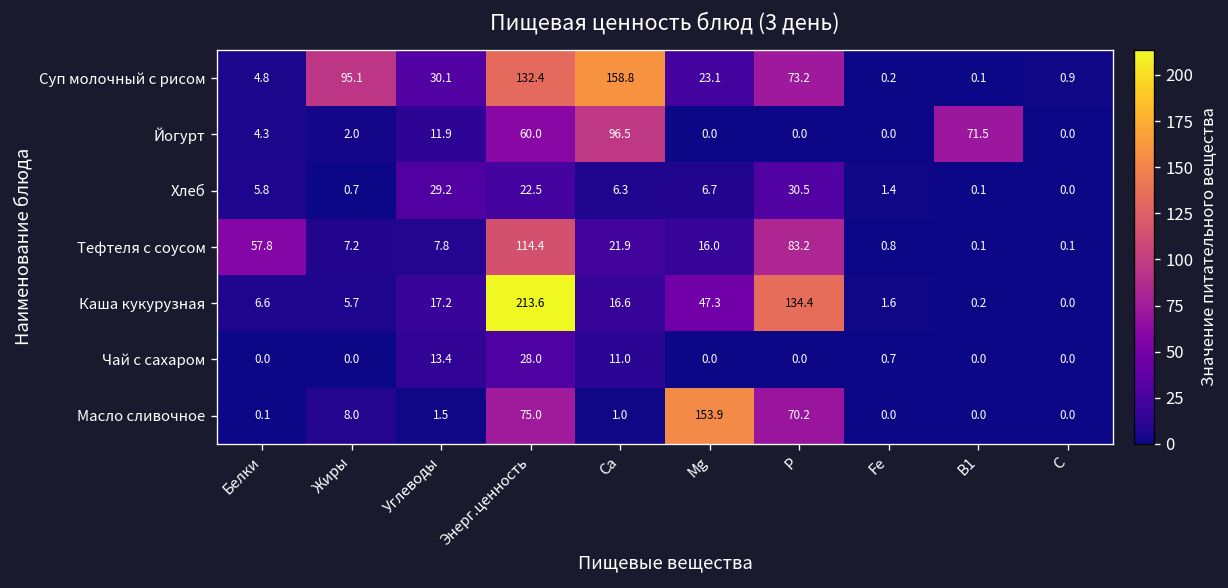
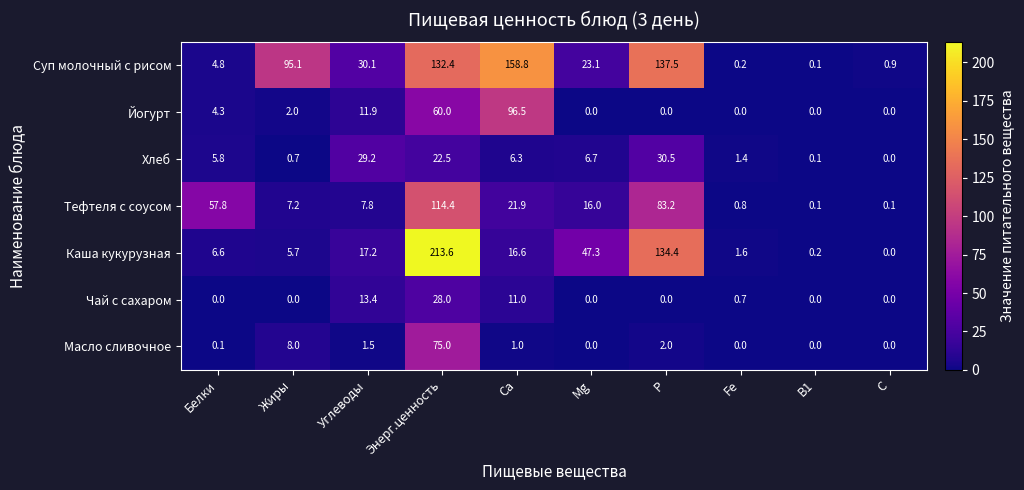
Суп молочный с рисом, P: 73.2 -> 137.5
Йогурт, B1: 71.5 -> 0.0
Масло сливочное, Mg: 153.9 -> 0.0
Масло сливочное, P: 70.2 -> 2.0
